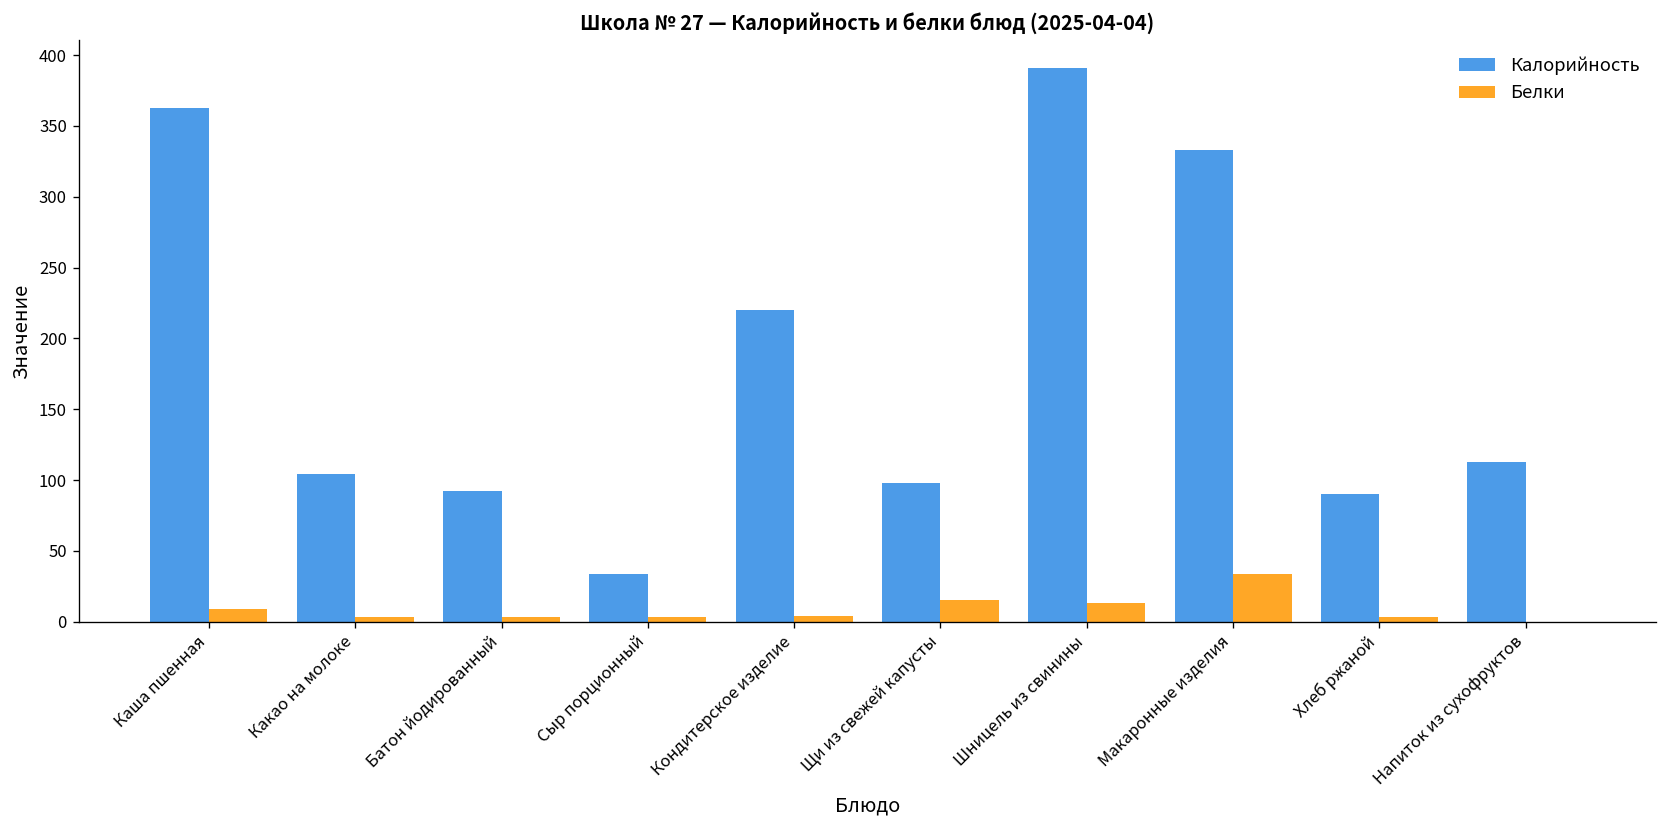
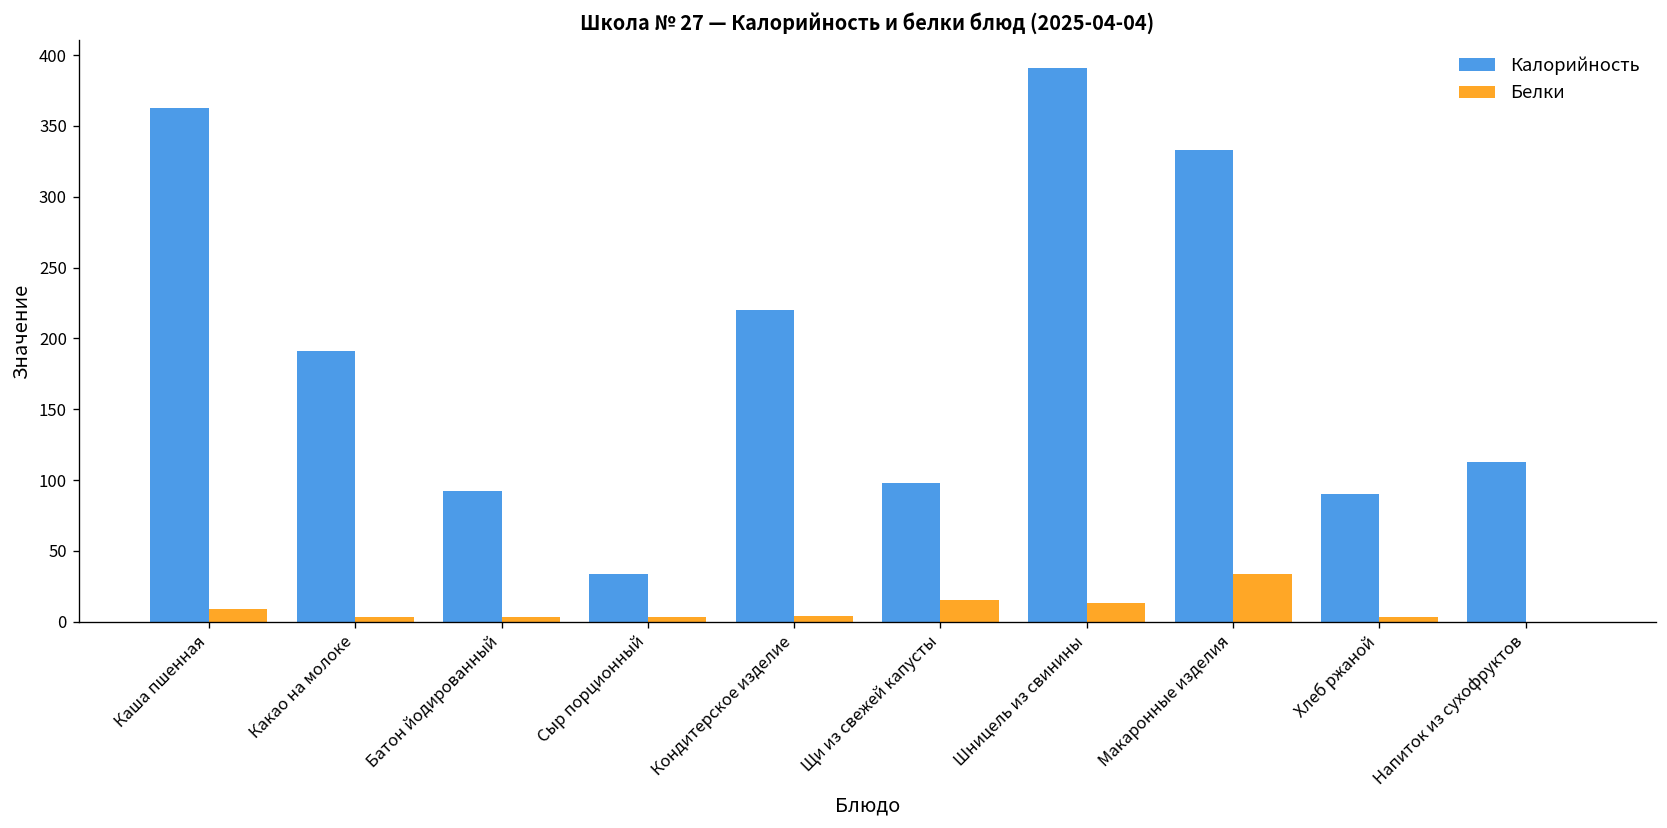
Калорийность, Какао на молоке: 104 -> 191
